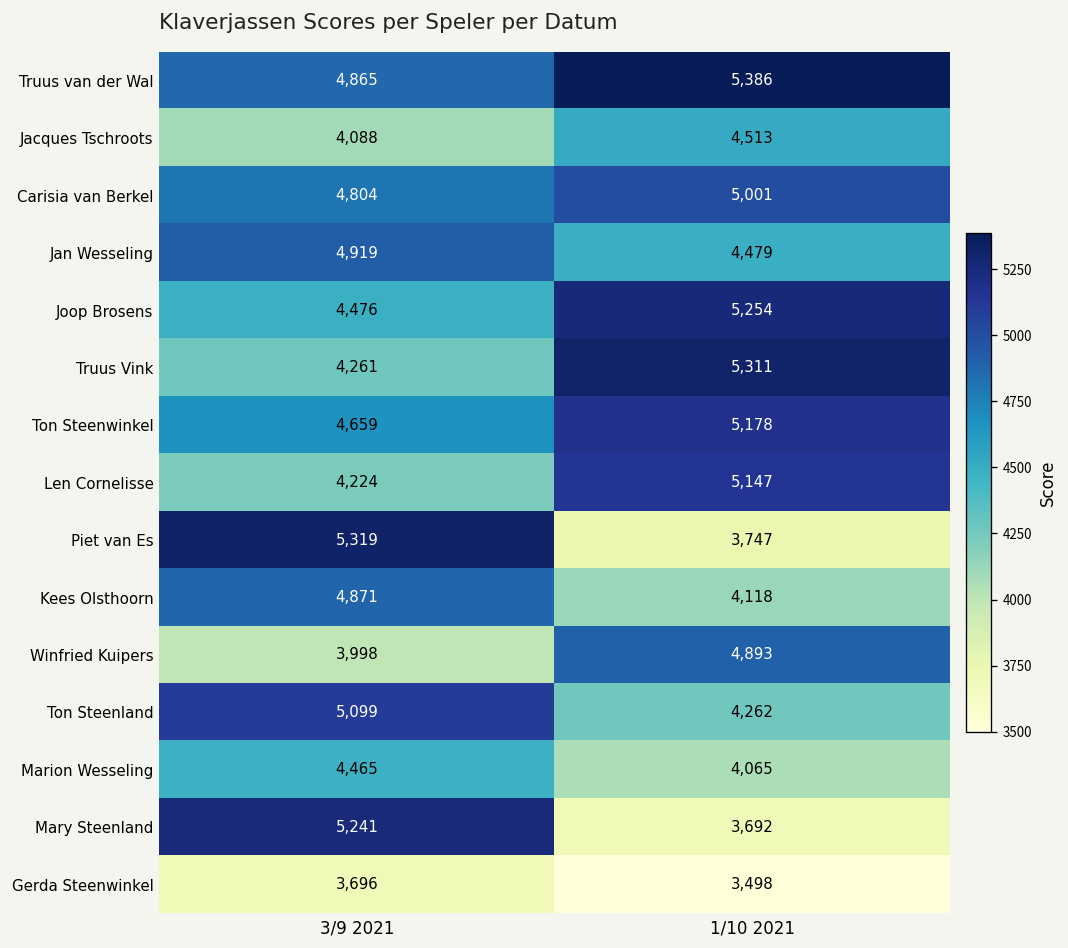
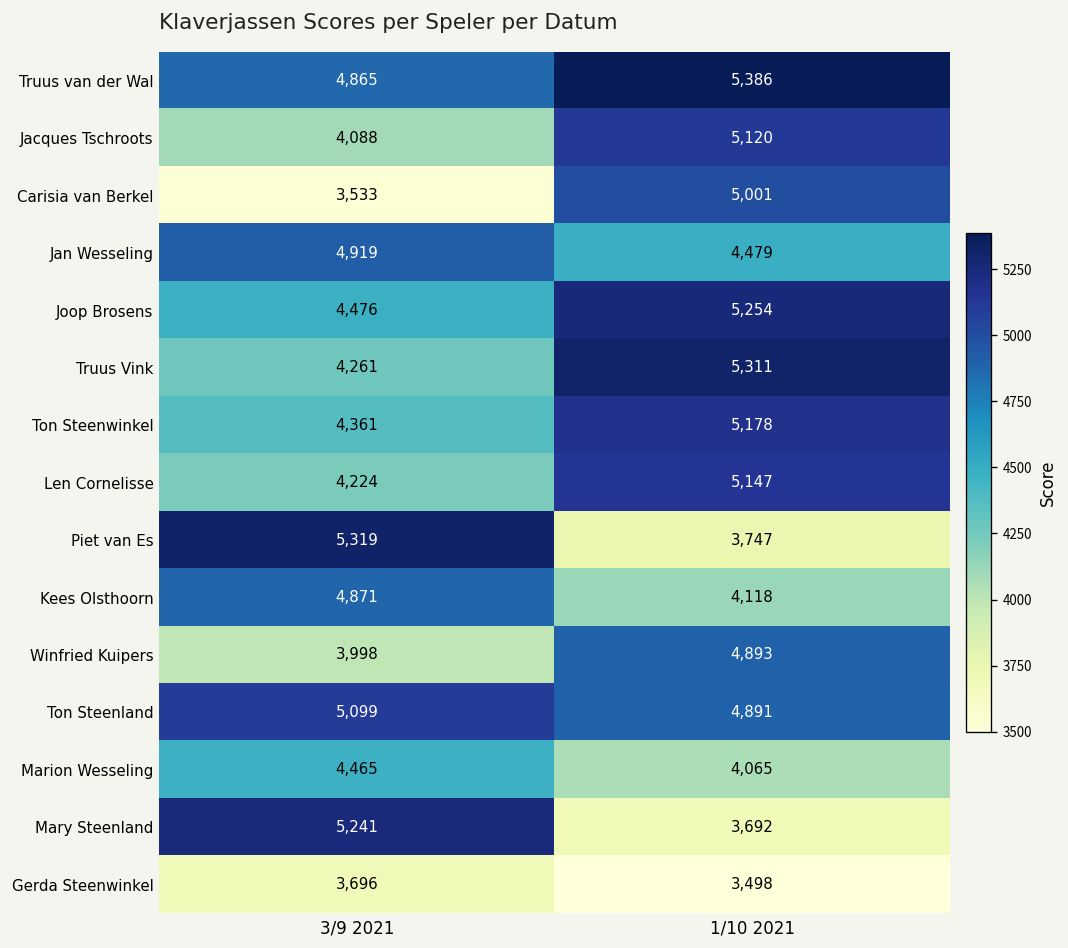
Jacques Tschroots, 1/10 2021: 4,513 -> 5,120
Carisia van Berkel, 3/9 2021: 4,804 -> 3,533
Ton Steenwinkel, 3/9 2021: 4,659 -> 4,361
Ton Steenland, 1/10 2021: 4,262 -> 4,891
